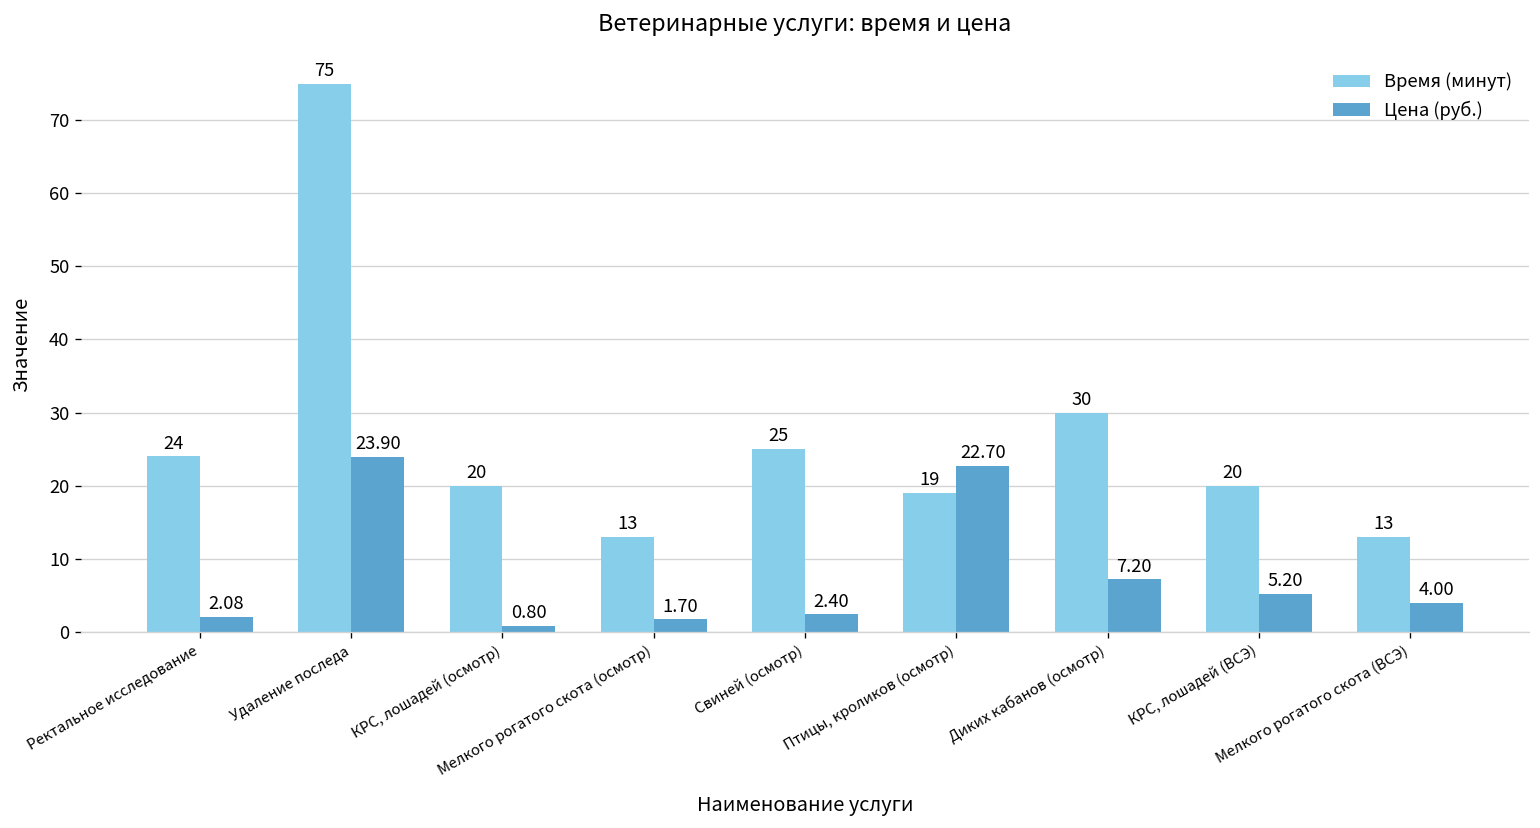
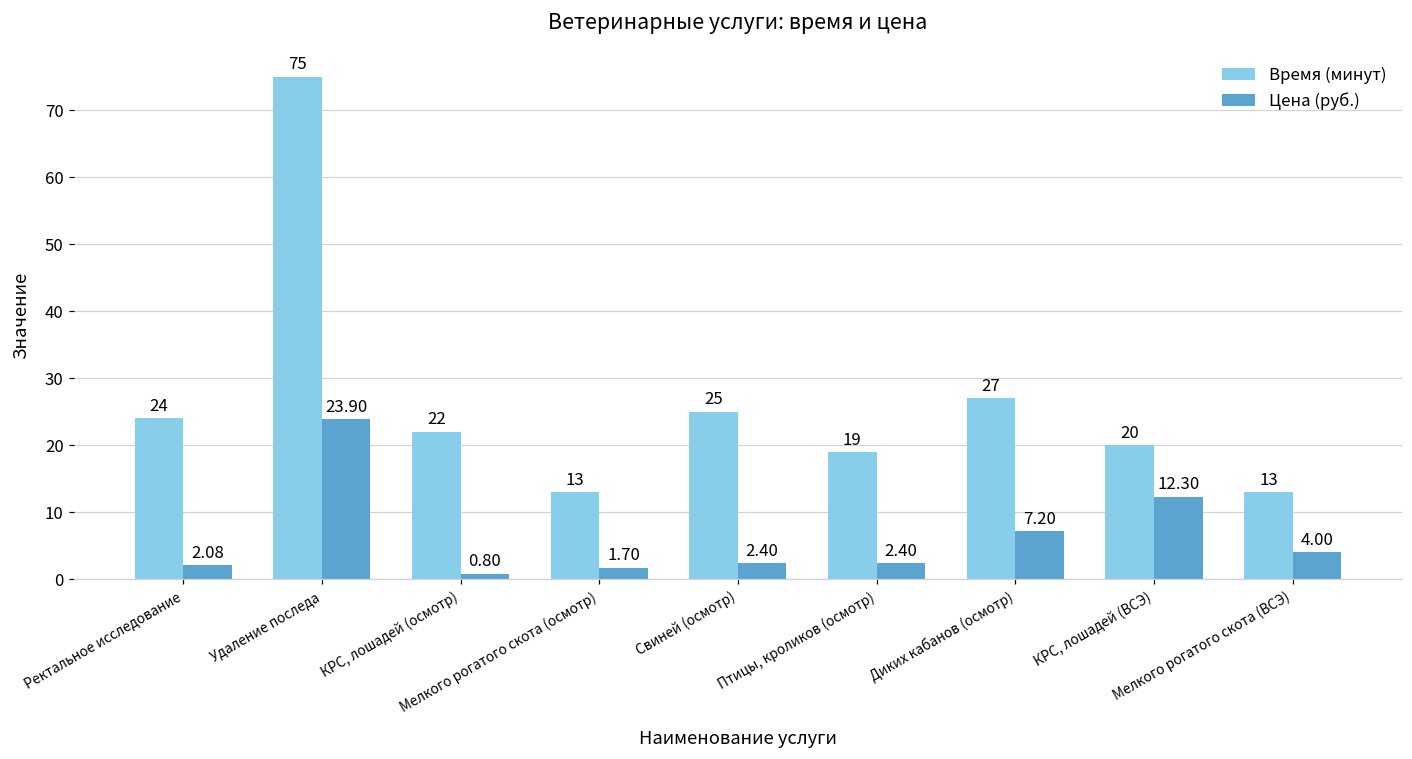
Время (минут), КРС, лошадей (осмотр): 20 -> 22
Цена (руб.), Птицы, кроликов (осмотр): 22.70 -> 2.40
Время (минут), Диких кабанов (осмотр): 30 -> 27
Цена (руб.), КРС, лошадей (ВСЭ): 5.20 -> 12.30
